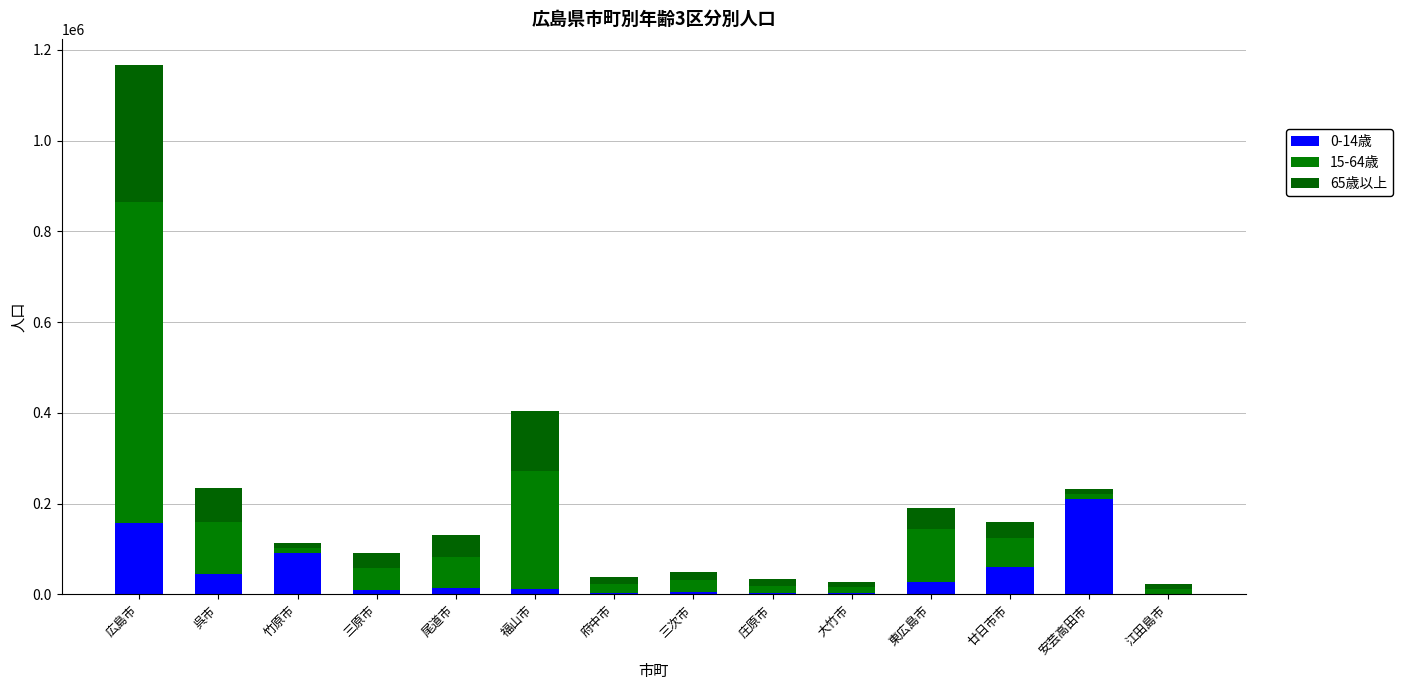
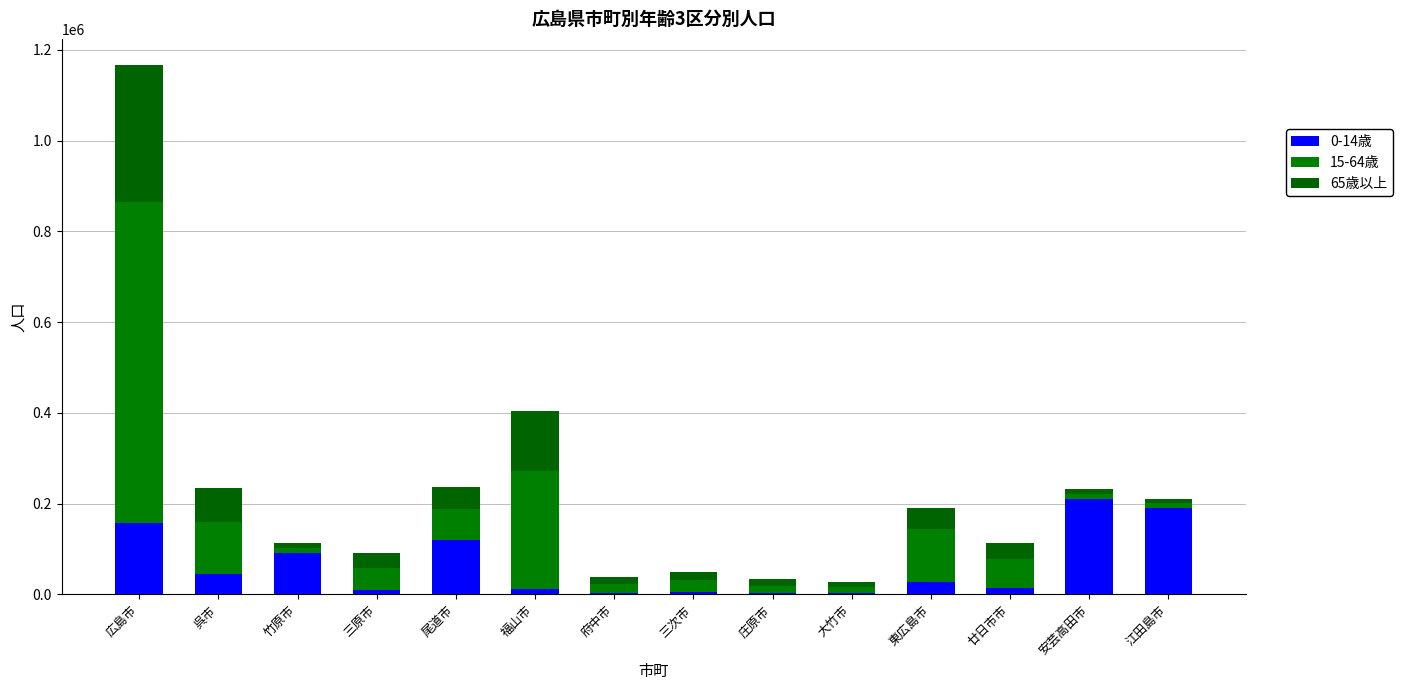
0-14歳, 尾道市: 10000 -> 120000
0-14歳, 廿日市市: 60000 -> 10000
0-14歳, 江田島市: 0 -> 190000
